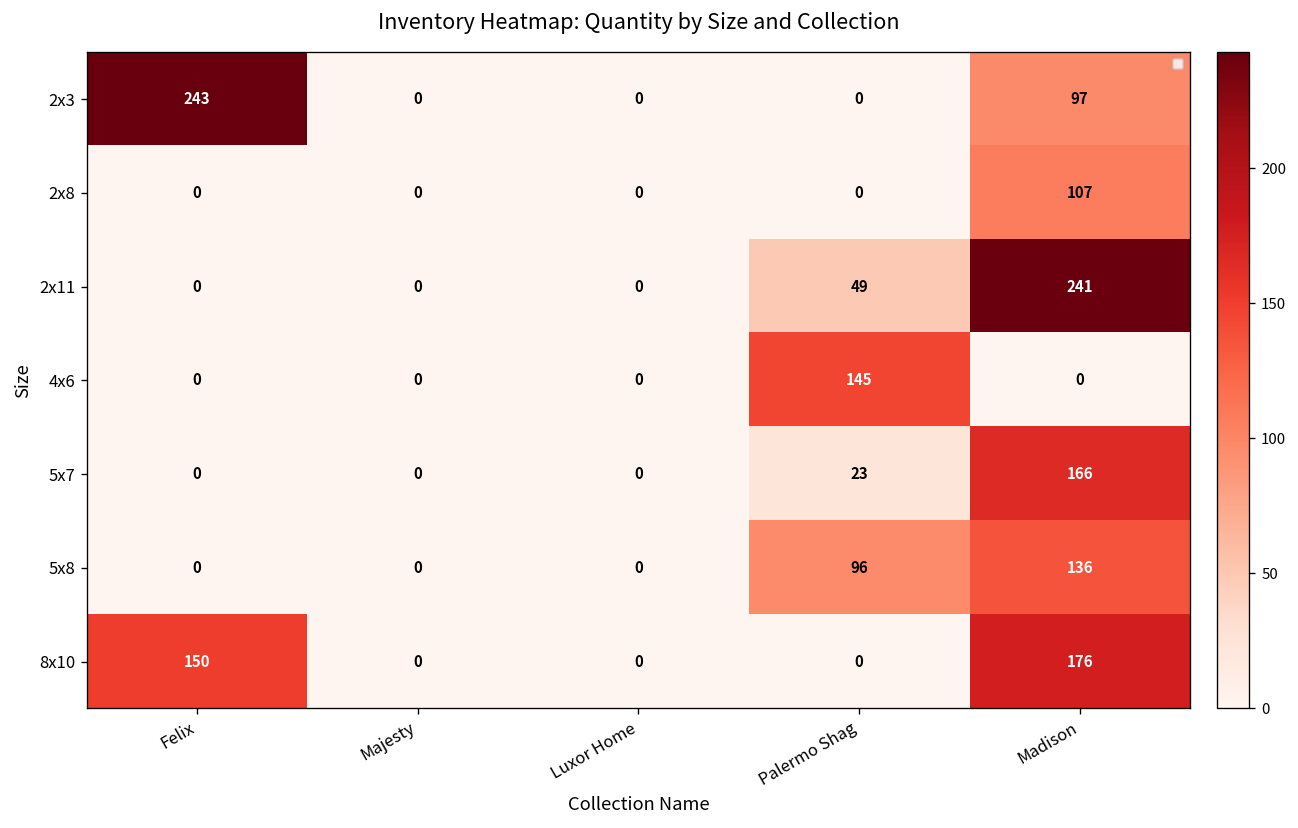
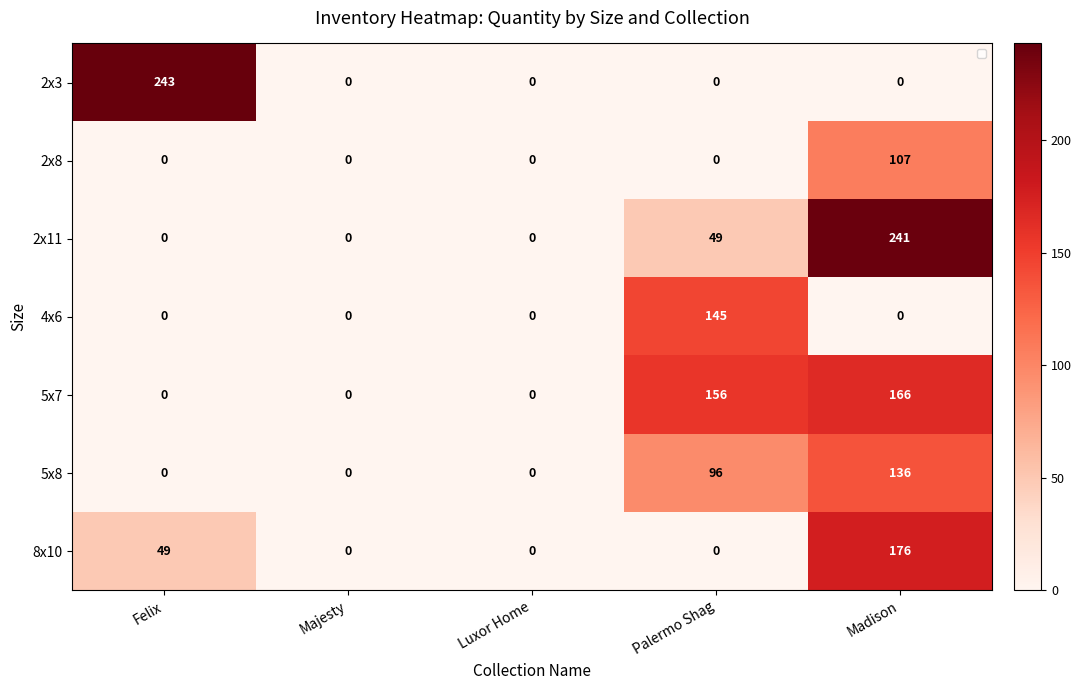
2x3, Madison: 97 -> 0
5x7, Palermo Shag: 23 -> 156
8x10, Felix: 150 -> 49
